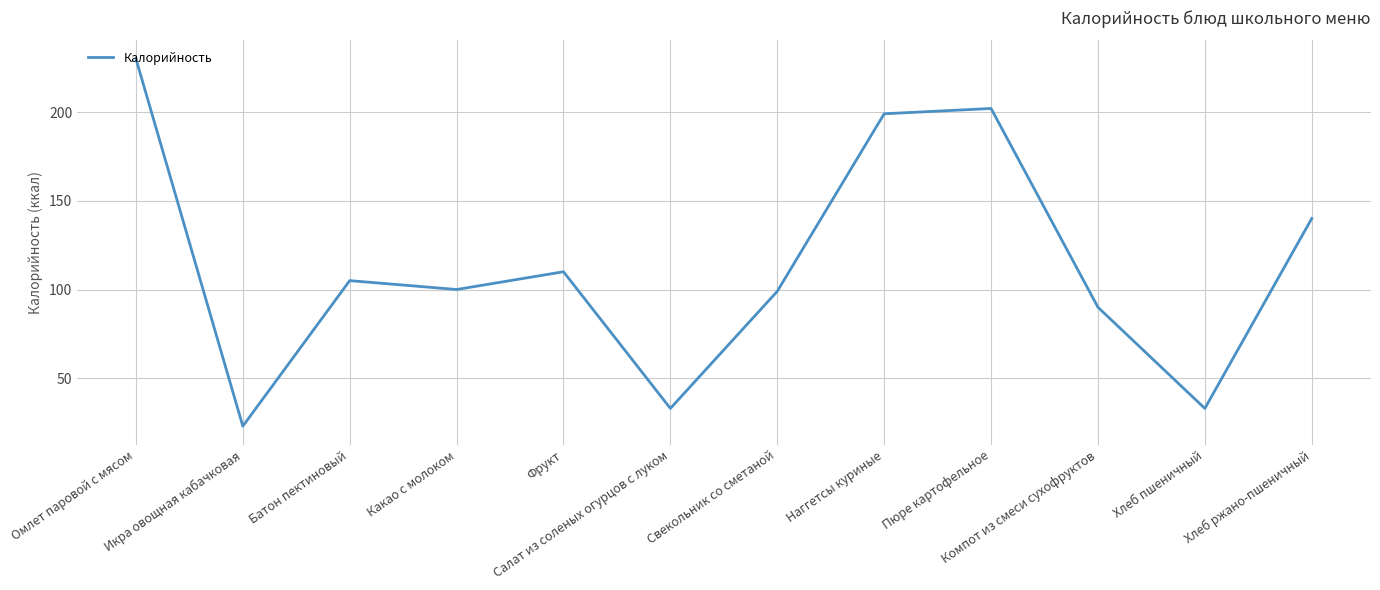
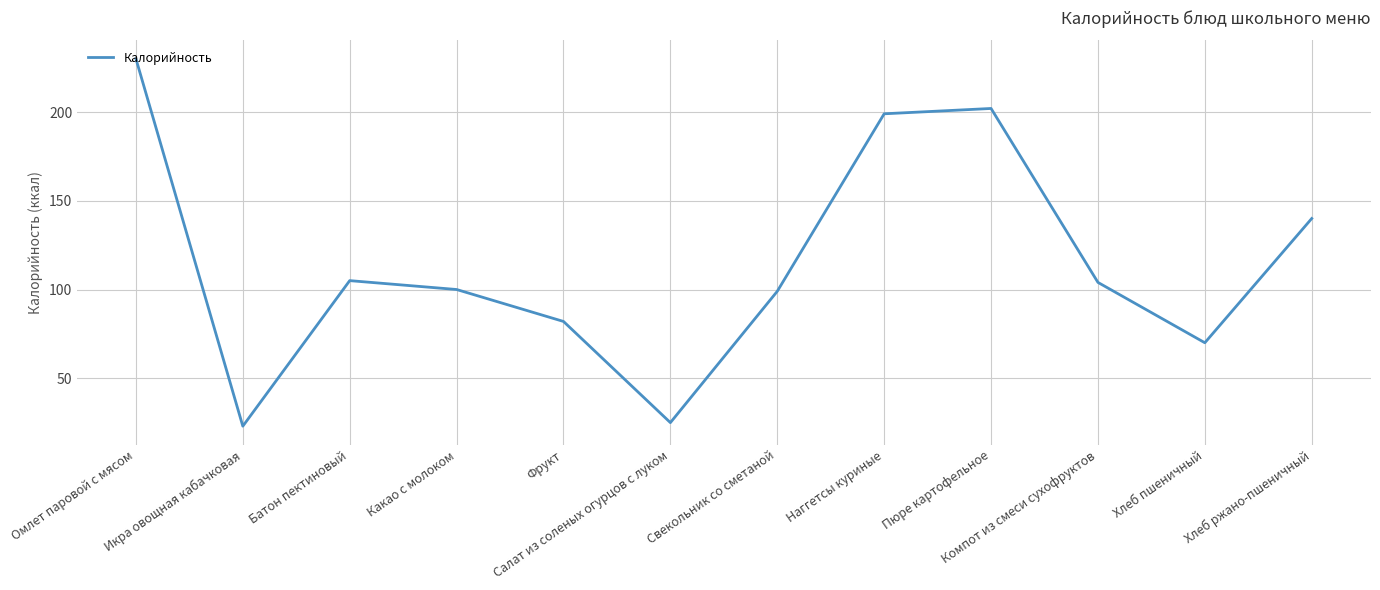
Фрукт: 110 -> 82
Салат из соленых огурцов с луком: 33 -> 25
Компот из смеси сухофруктов: 90 -> 104
Хлеб пшеничный: 33 -> 70
